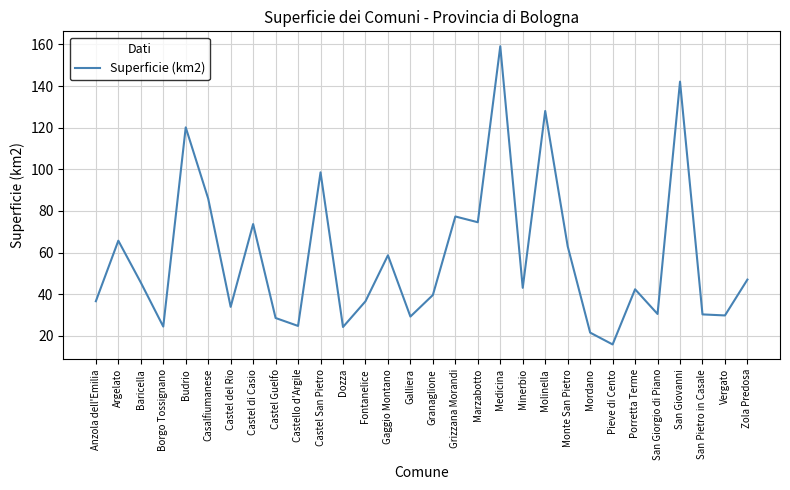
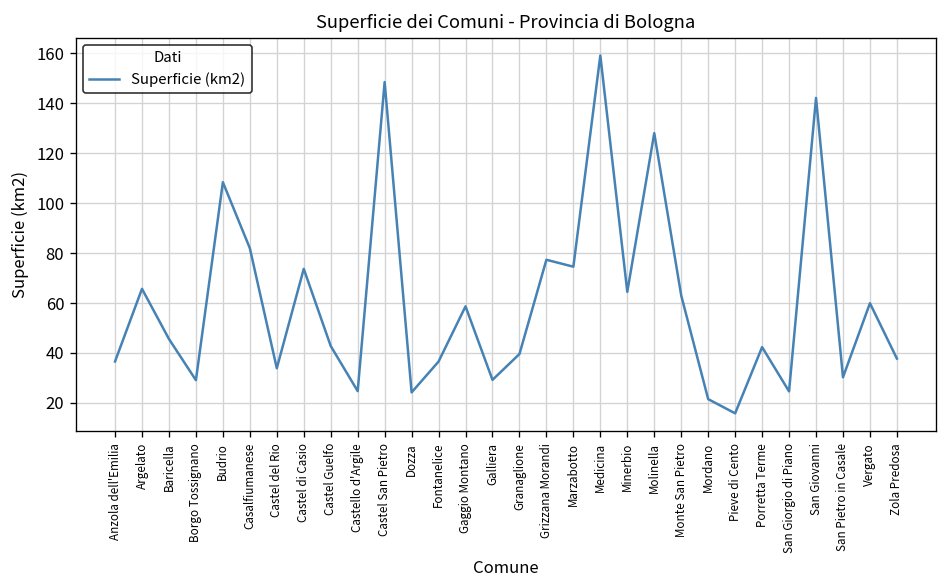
Borgo Tossignano: 24 -> 29
Budrio: 120 -> 108
Casalfiumanese: 86 -> 82
Castel Guelfo: 29 -> 43
Castel San Pietro: 99 -> 148
Minerbio: 43 -> 64
San Giorgio di Piano: 30 -> 25
Vergato: 30 -> 60
Zola Predosa: 47 -> 38
